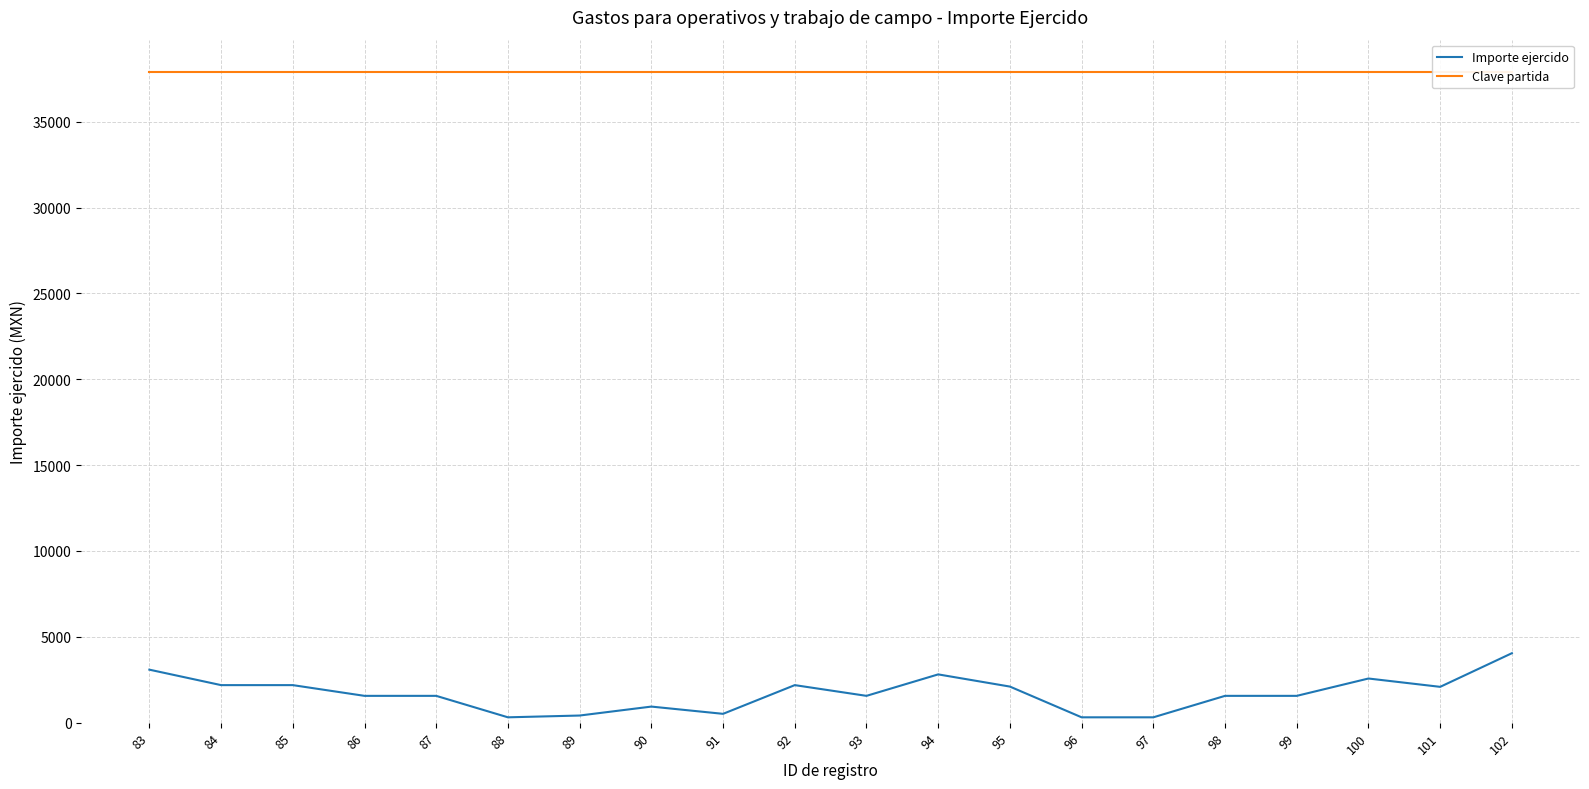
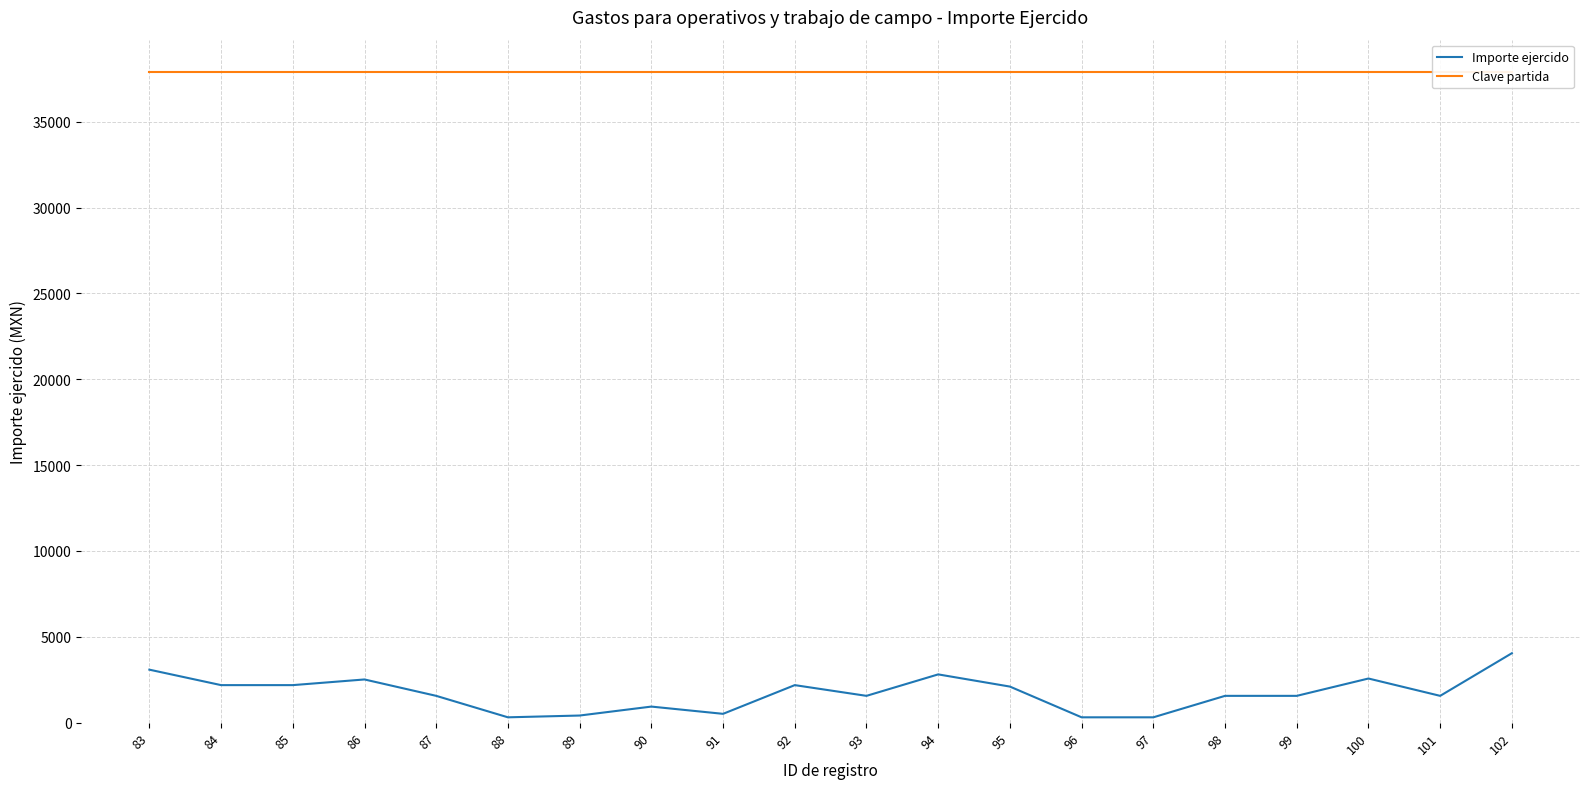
Importe ejercido, 86: 1600 -> 2500
Importe ejercido, 101: 2100 -> 1600
